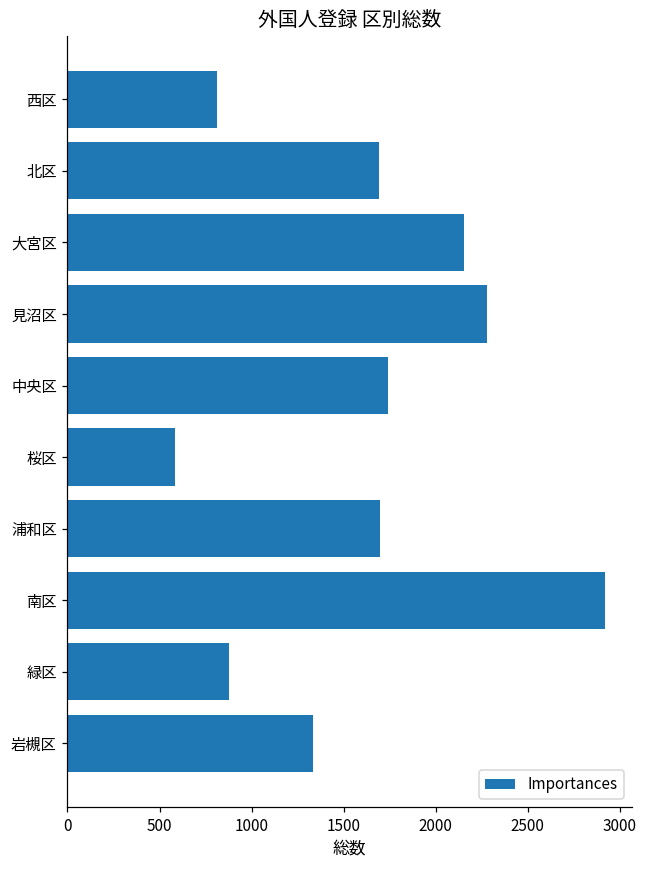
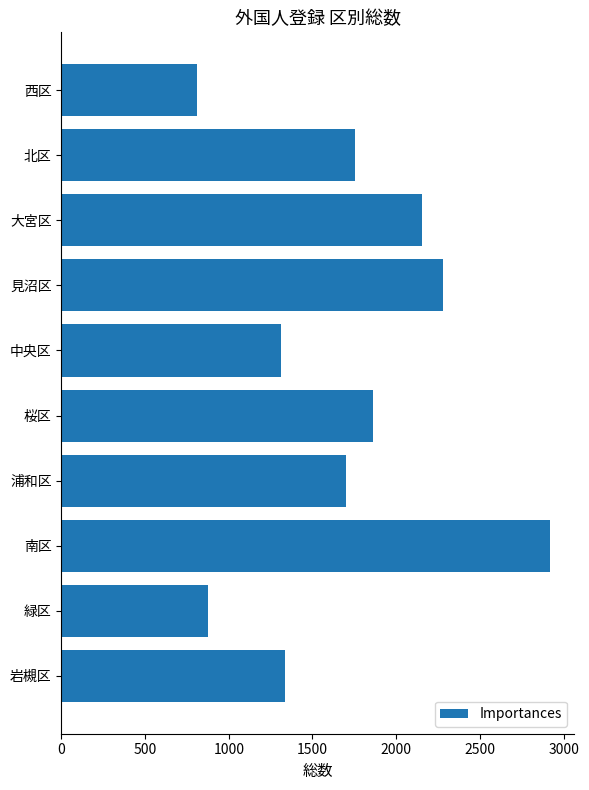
北区: 1690 -> 1760
中央区: 1740 -> 1320
桜区: 580 -> 1860
